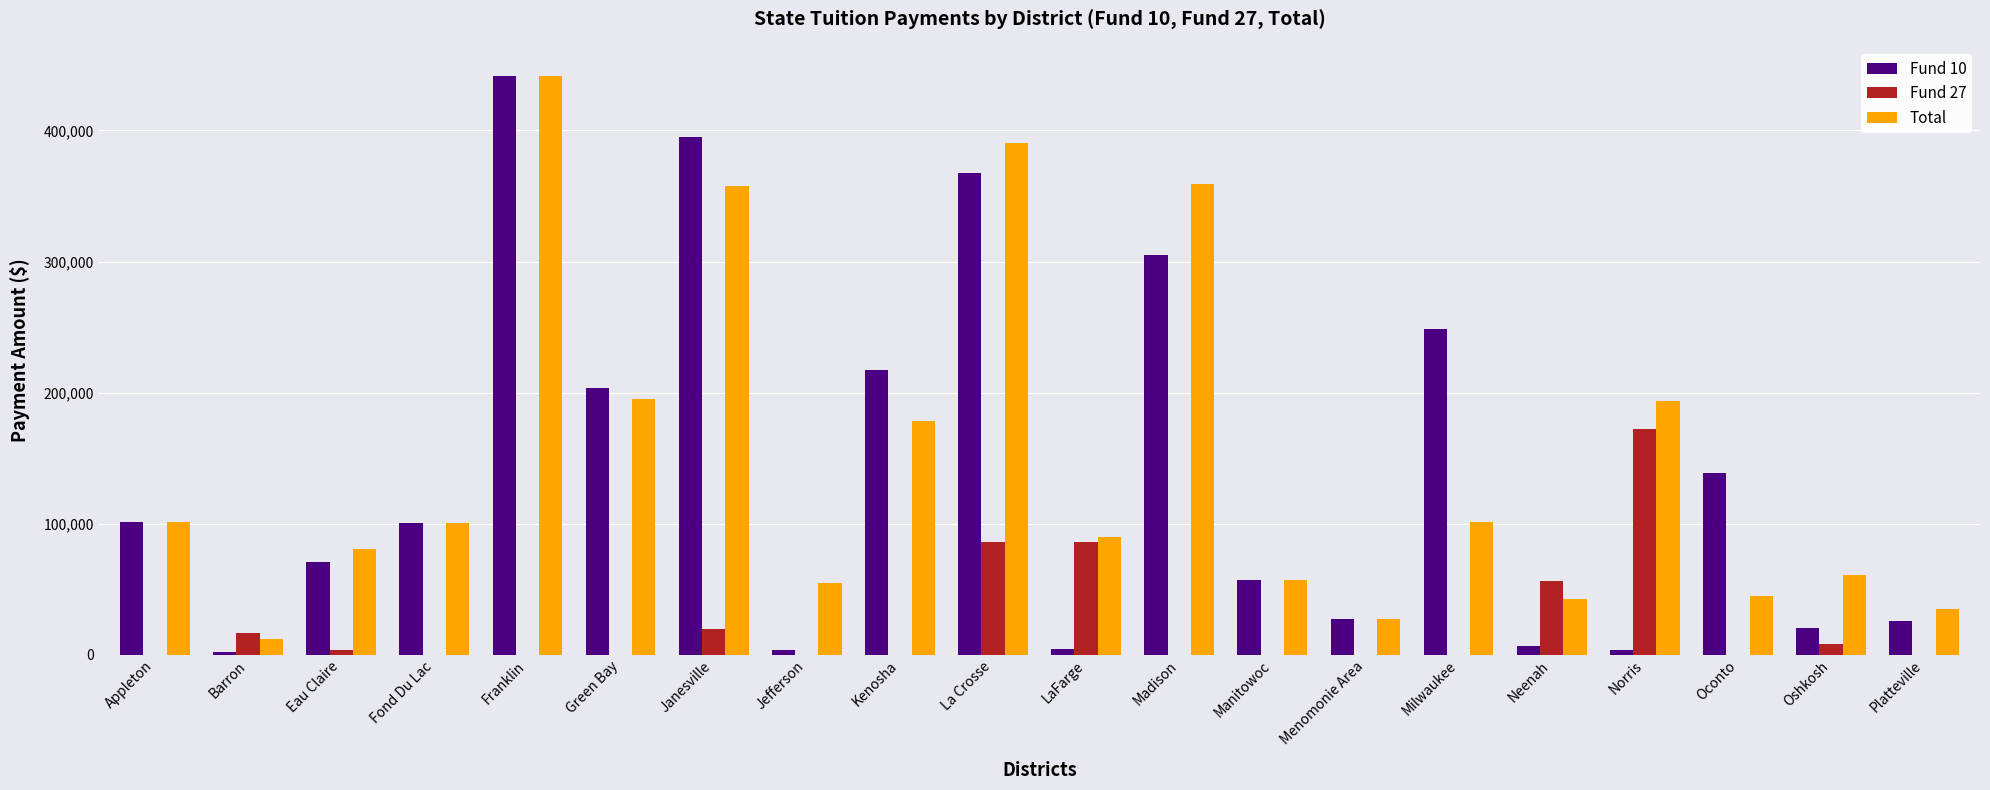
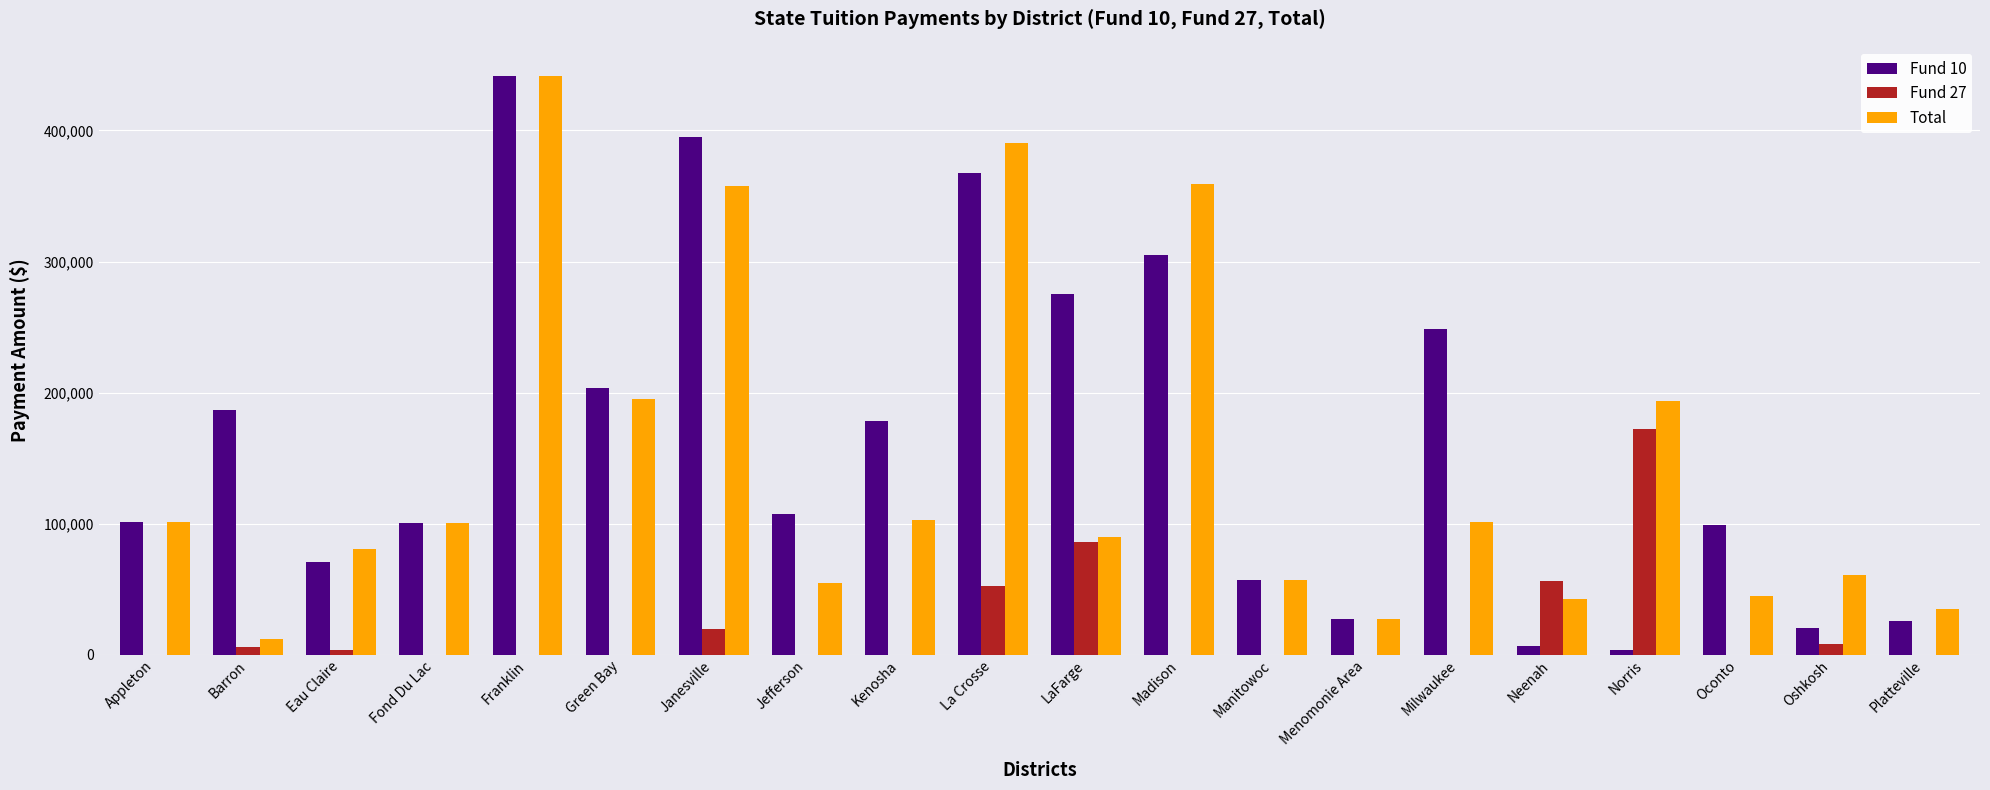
Fund 10, Barron: 2,000 -> 187,000
Fund 27, Barron: 16,000 -> 6,000
Fund 10, Jefferson: 4,000 -> 107,000
Fund 10, Kenosha: 218,000 -> 178,000
Total, Kenosha: 178,000 -> 103,000
Fund 27, La Crosse: 86,000 -> 52,000
Fund 10, LaFarge: 4,000 -> 275,000
Fund 10, Oconto: 139,000 -> 99,000
